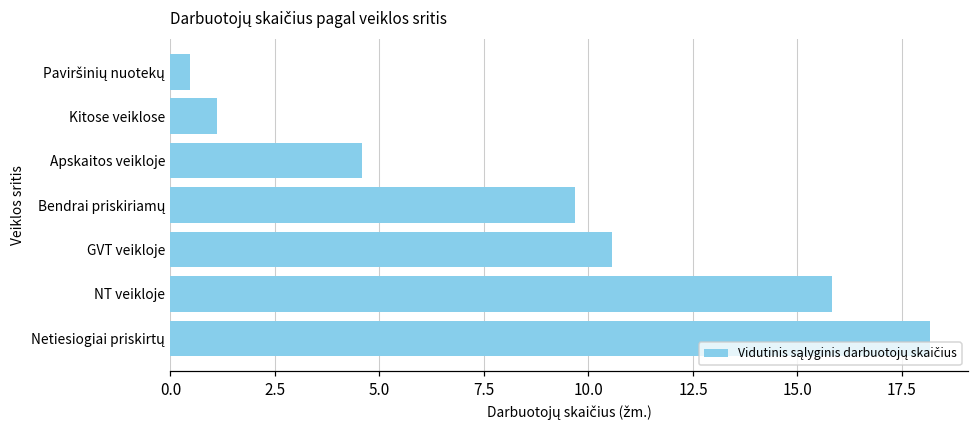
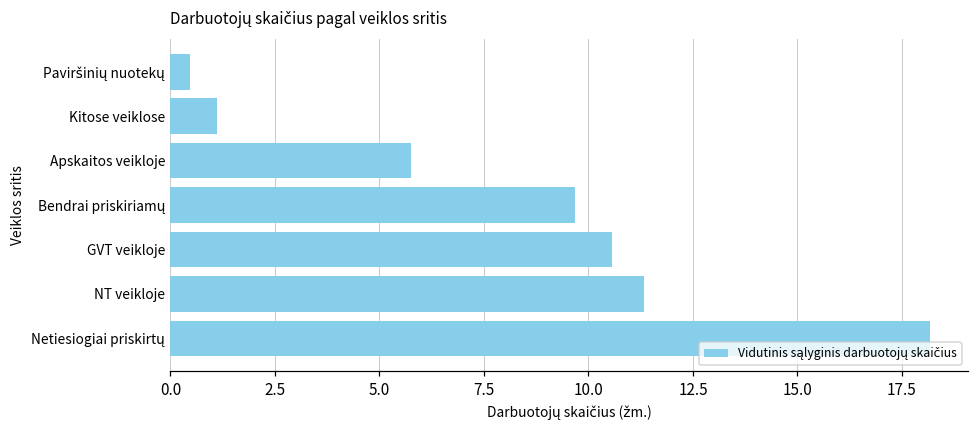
Apskaitos veikloje: 4.6 -> 5.8
NT veikloje: 15.8 -> 11.3
